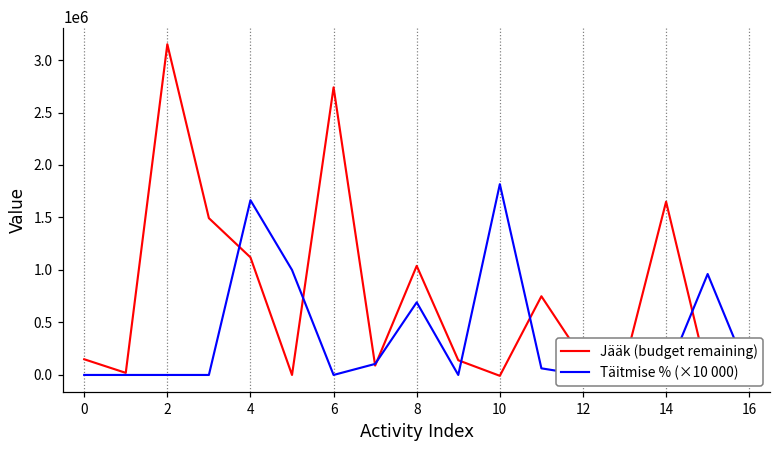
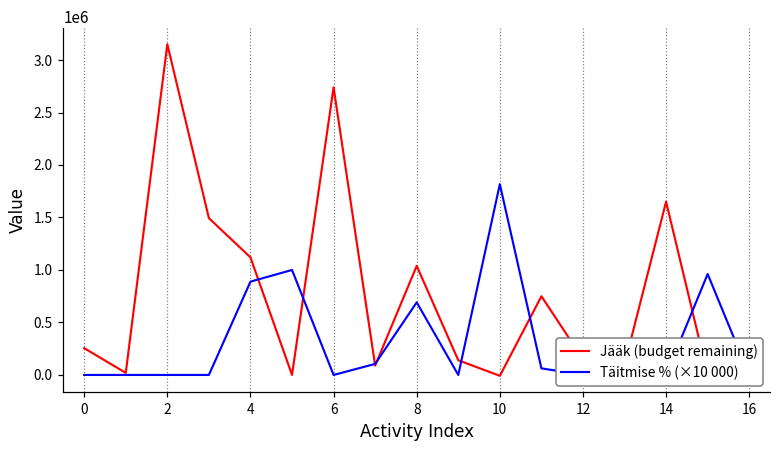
Jääk (budget remaining), 0: 100000 -> 300000
Täitmise % (×10 000), 4: 1700000 -> 900000
